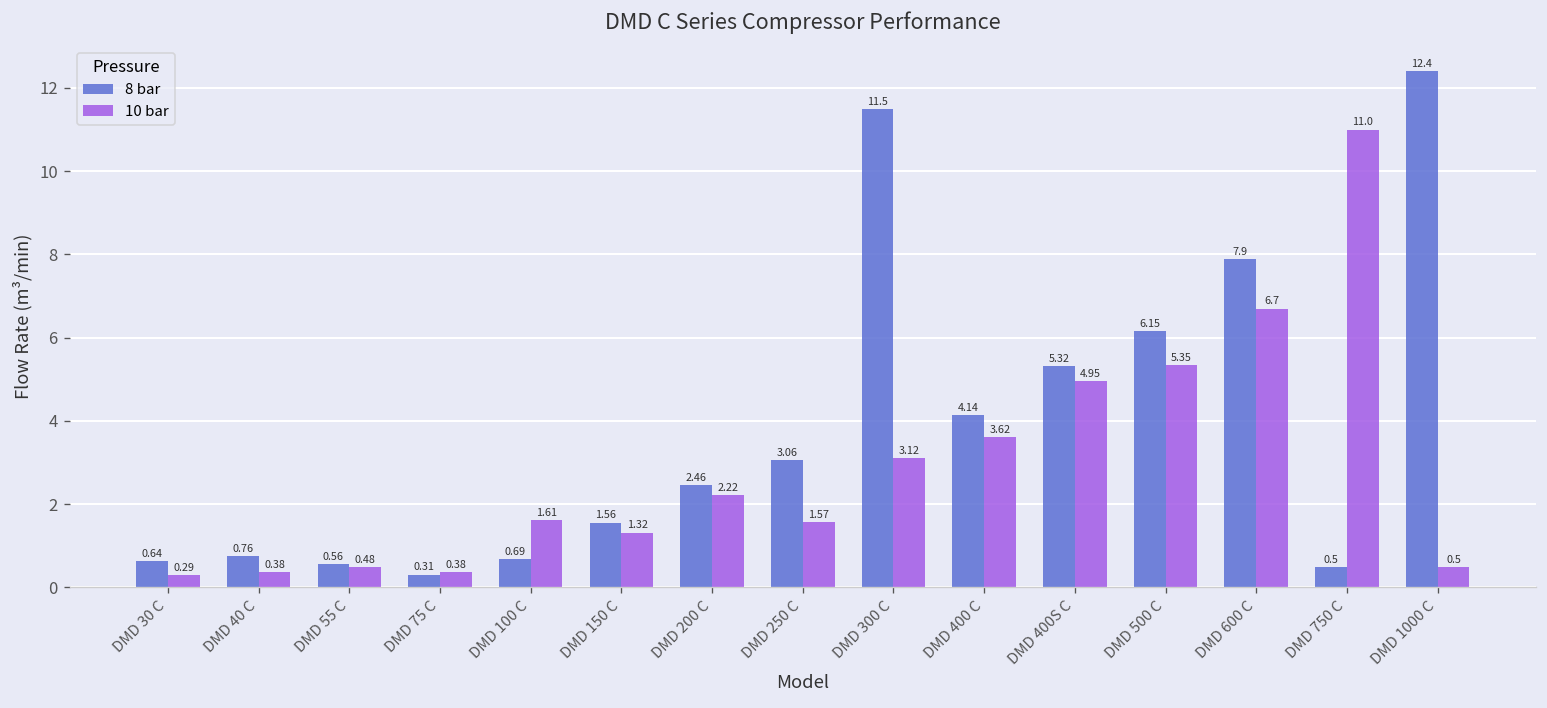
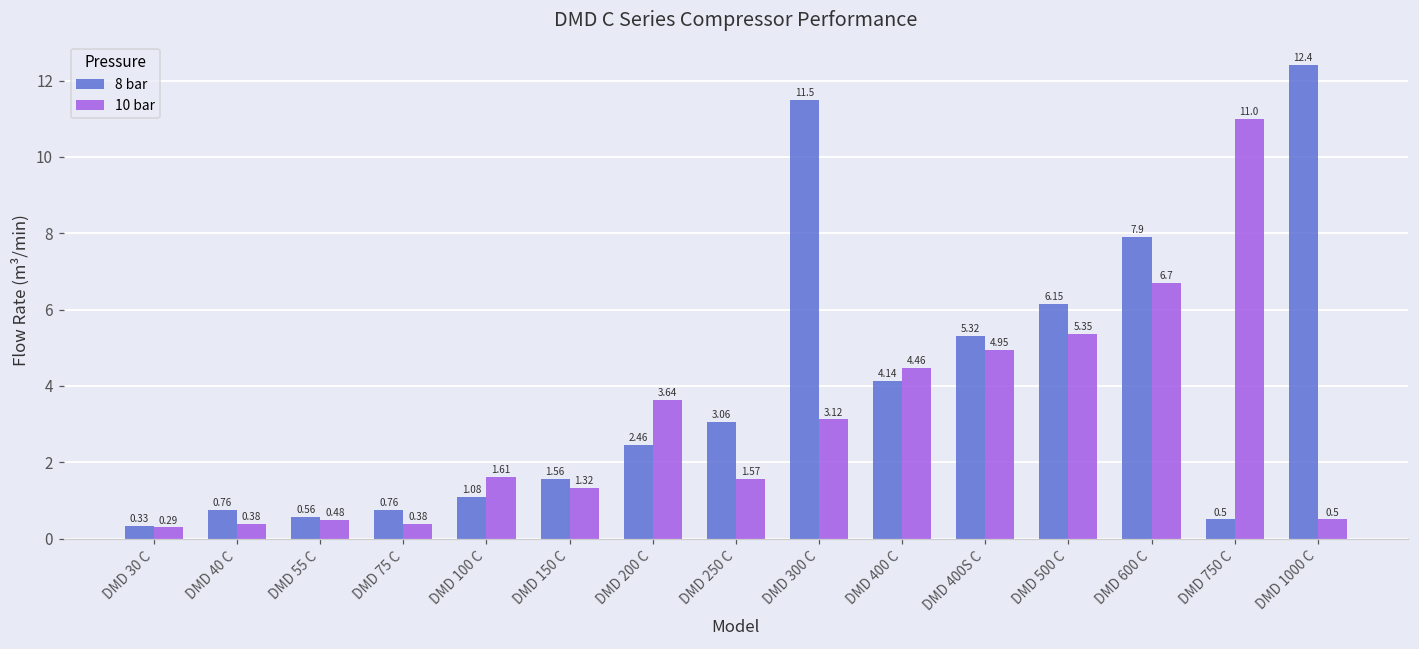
8 bar, DMD 30 C: 0.64 -> 0.33
8 bar, DMD 75 C: 0.31 -> 0.76
8 bar, DMD 100 C: 0.69 -> 1.08
10 bar, DMD 200 C: 2.22 -> 3.64
10 bar, DMD 400 C: 3.62 -> 4.46
